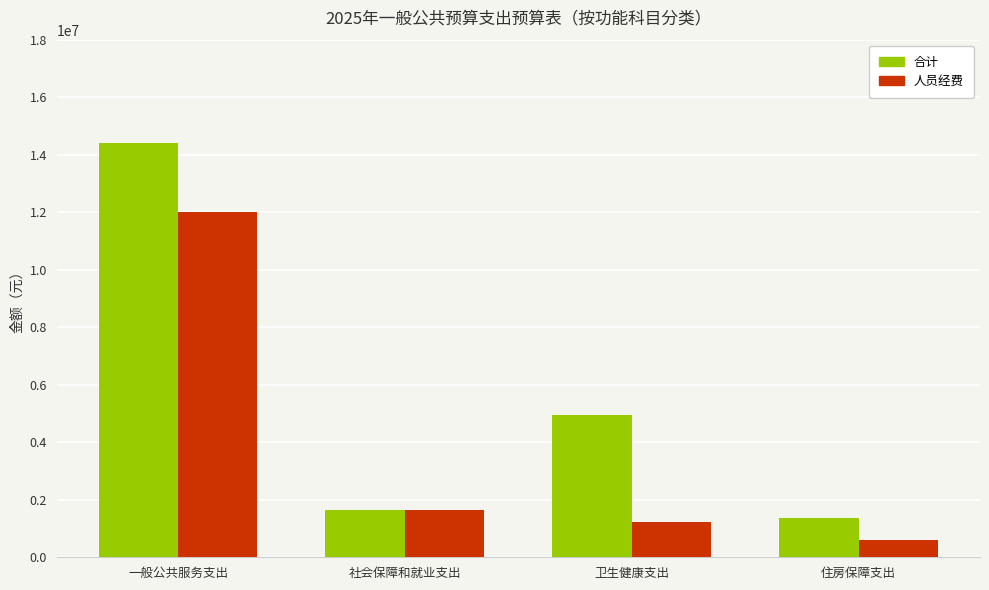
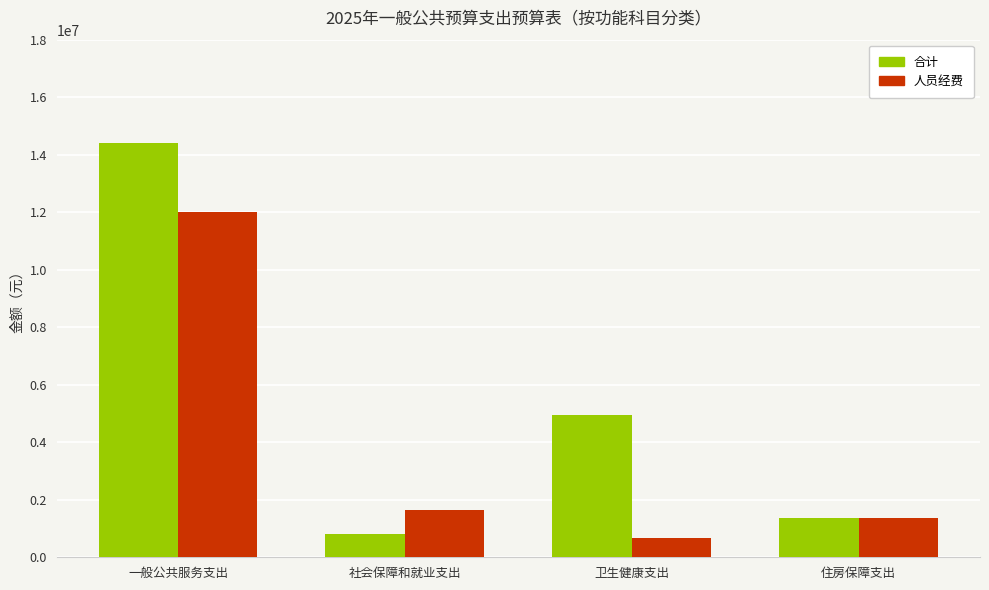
合计, 社会保障和就业支出: 1600000 -> 800000
人员经费, 卫生健康支出: 1200000 -> 700000
人员经费, 住房保障支出: 600000 -> 1400000
